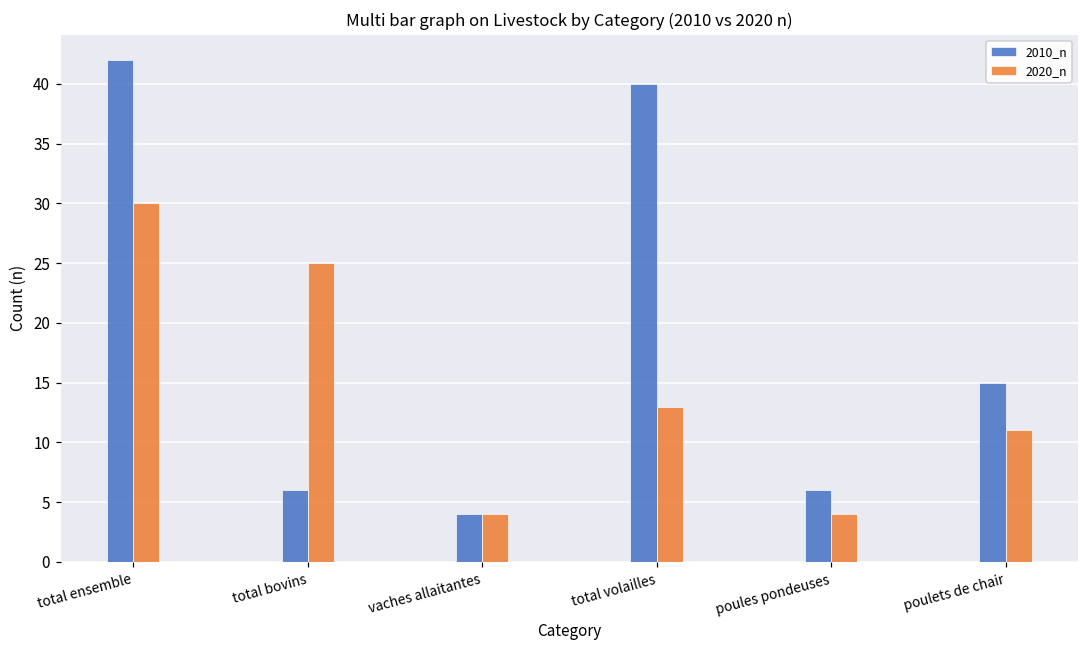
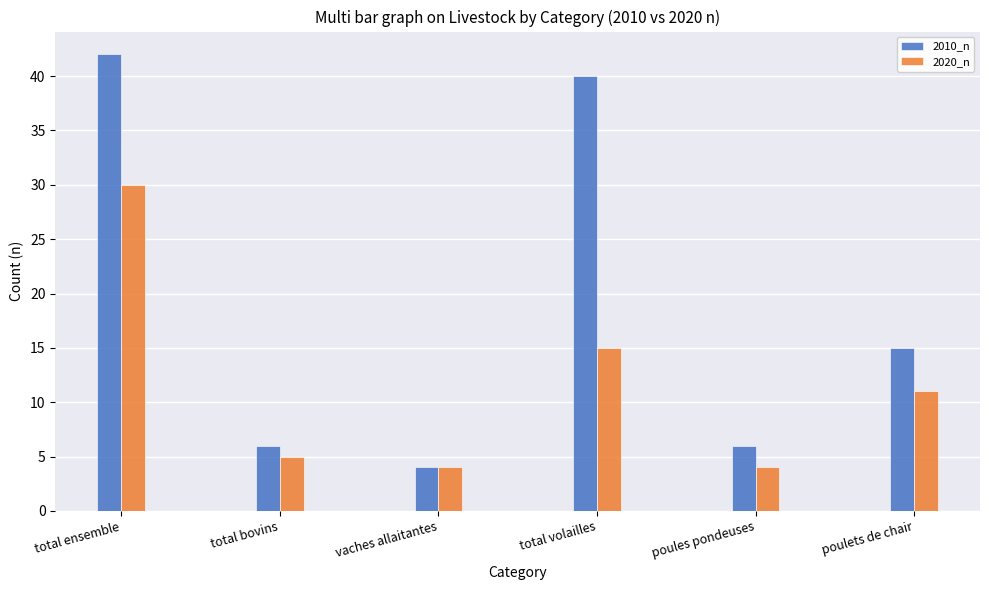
2020_n, total bovins: 25 -> 5
2020_n, total volailles: 13 -> 15
